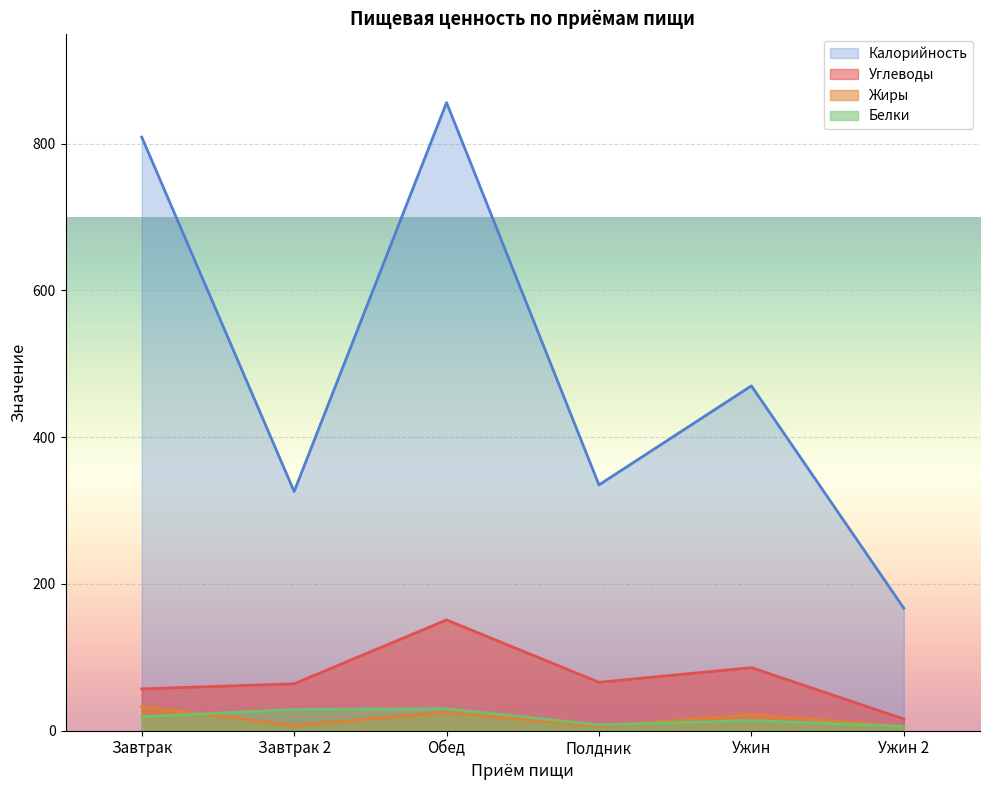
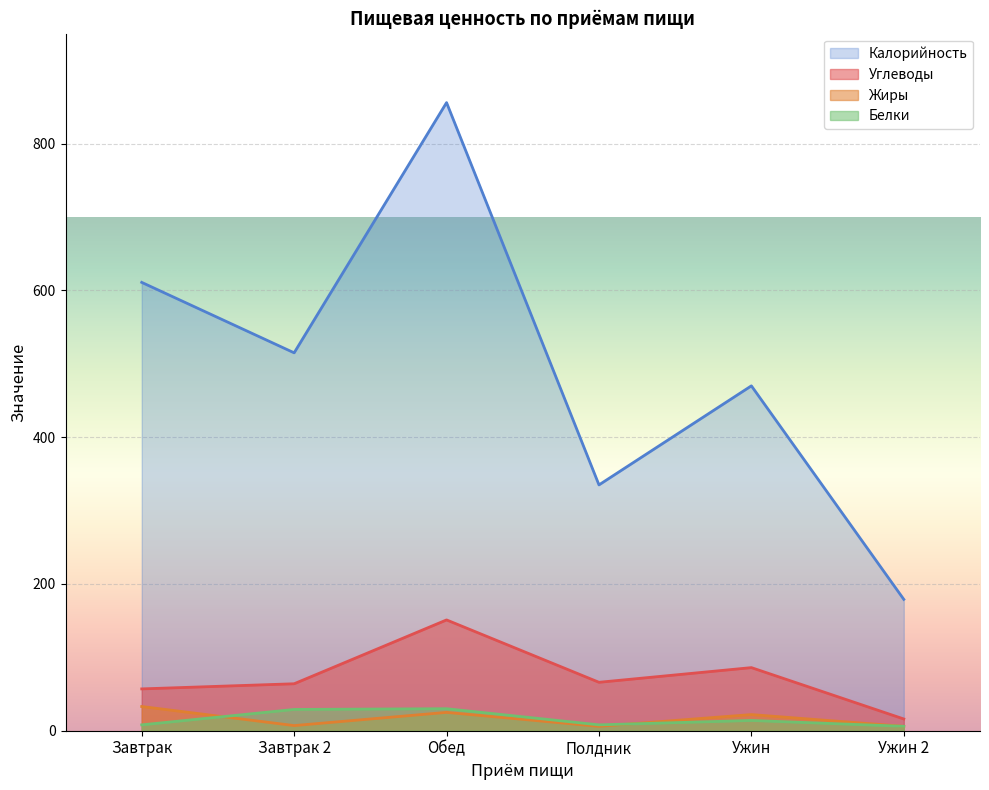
Калорийность, Завтрак: 810 -> 610
Белки, Завтрак: 20 -> 10
Калорийность, Завтрак 2: 330 -> 520
Калорийность, Ужин 2: 170 -> 180
